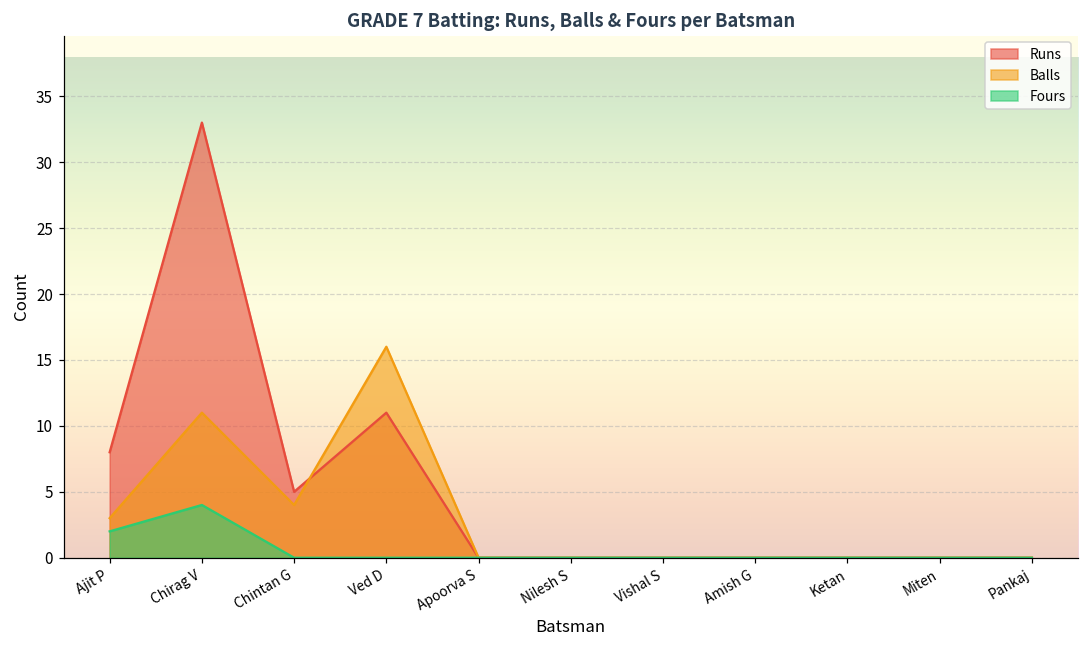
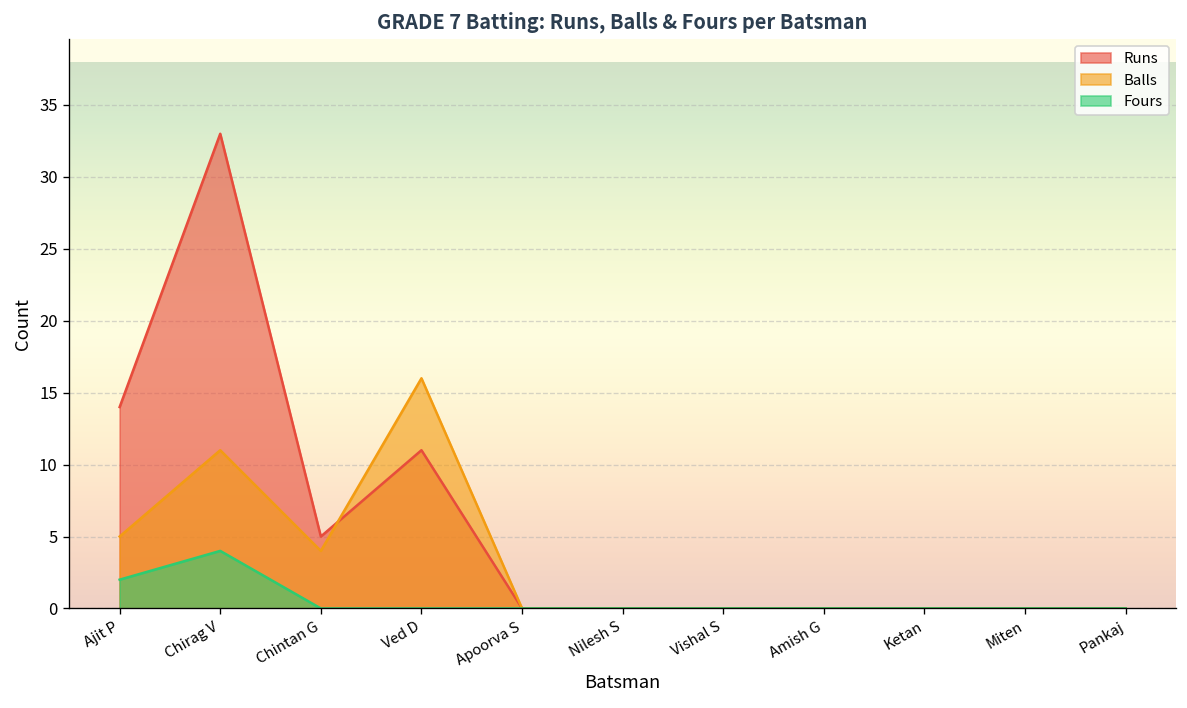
Runs, Ajit P: 8 -> 14
Balls, Ajit P: 3 -> 5
